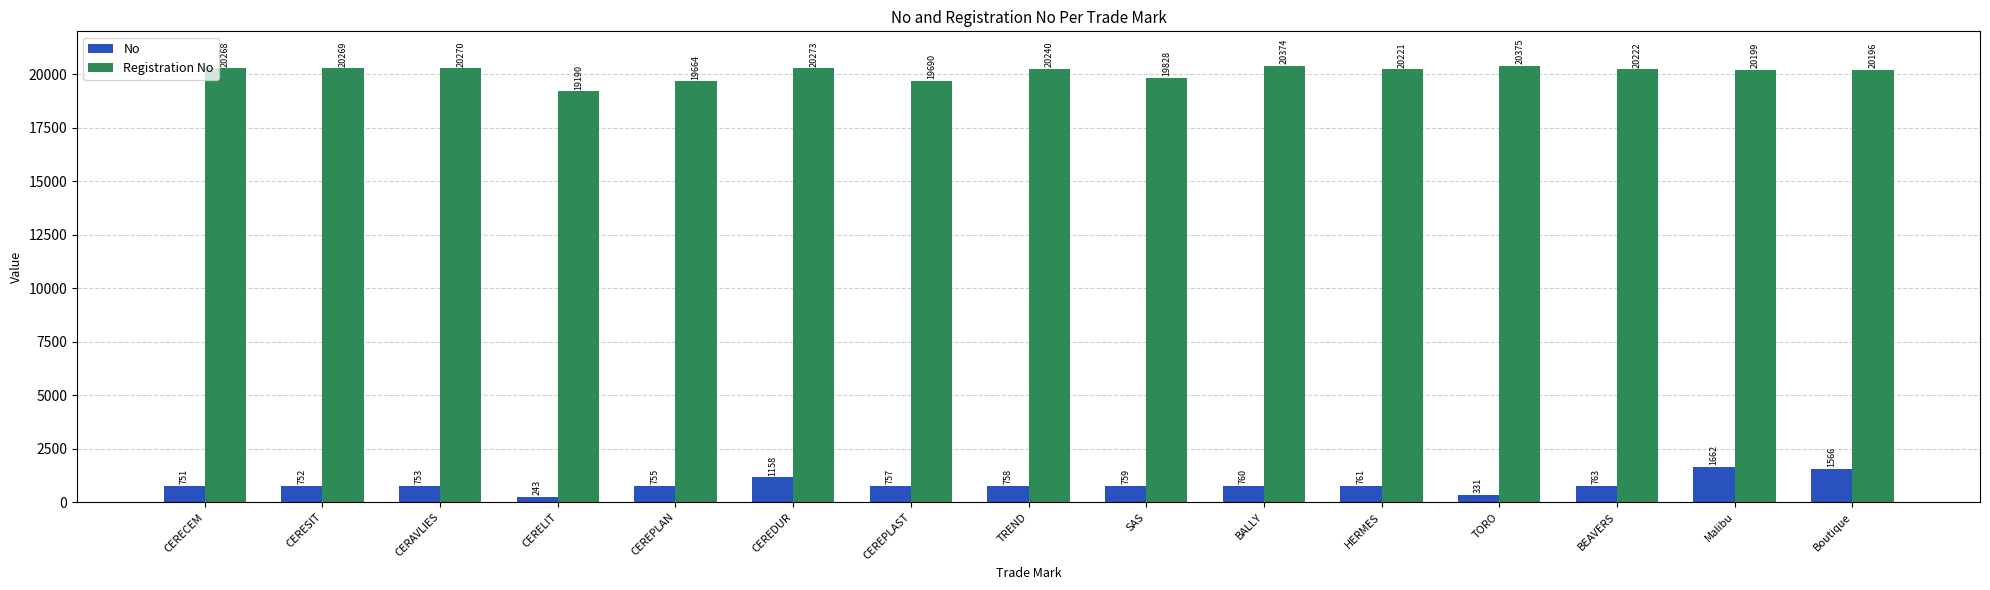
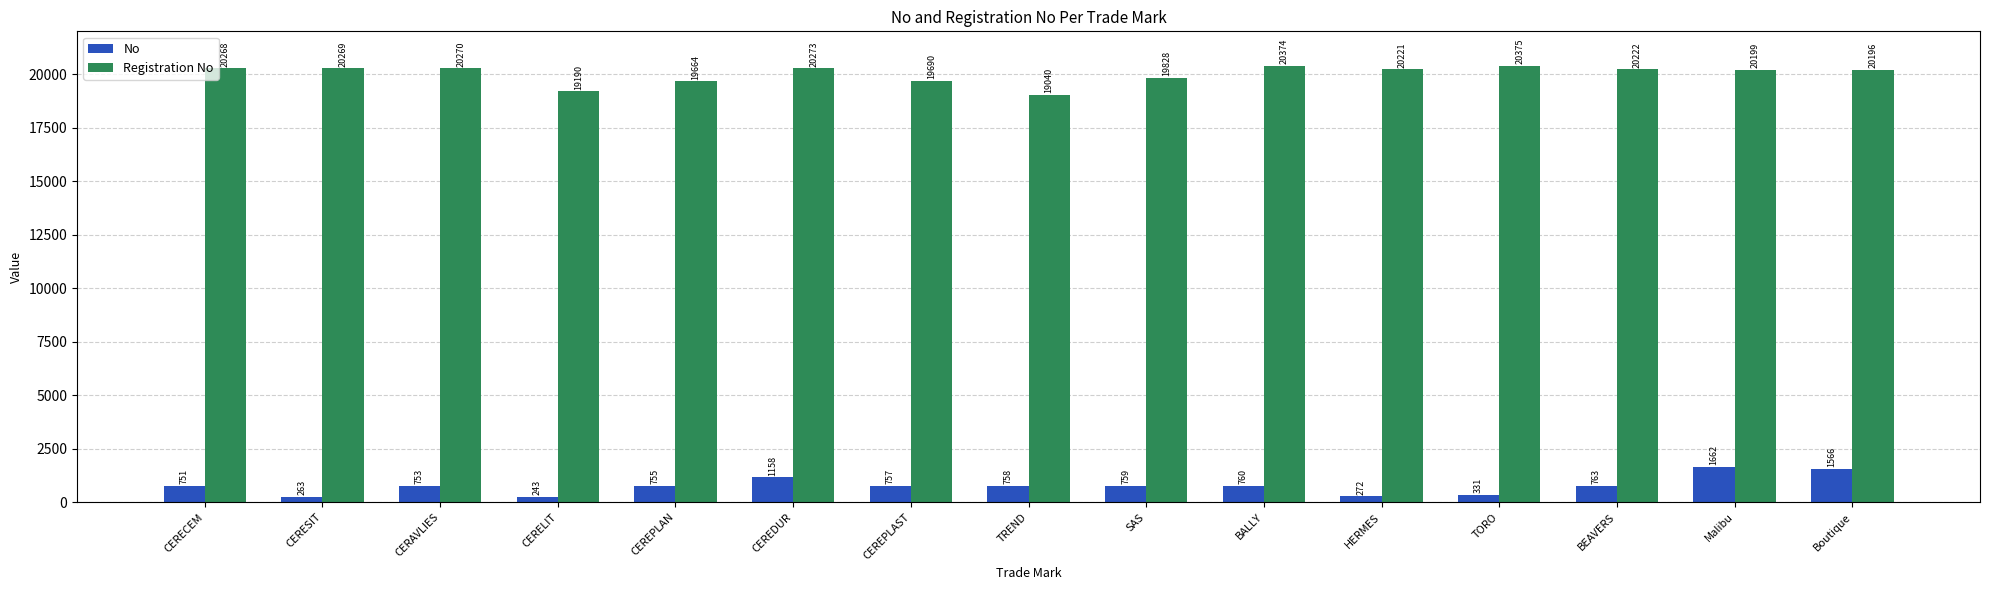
No, CERESIT: 752 -> 263
Registration No, TREND: 20240 -> 19040
No, HERMES: 761 -> 272
